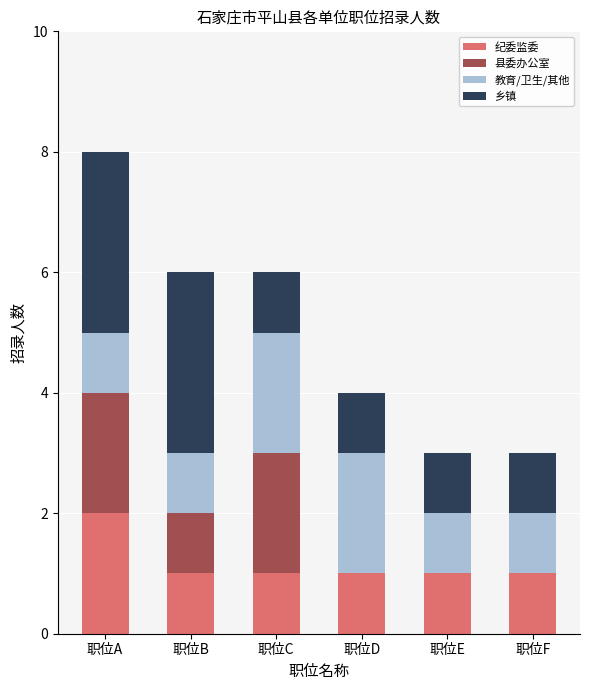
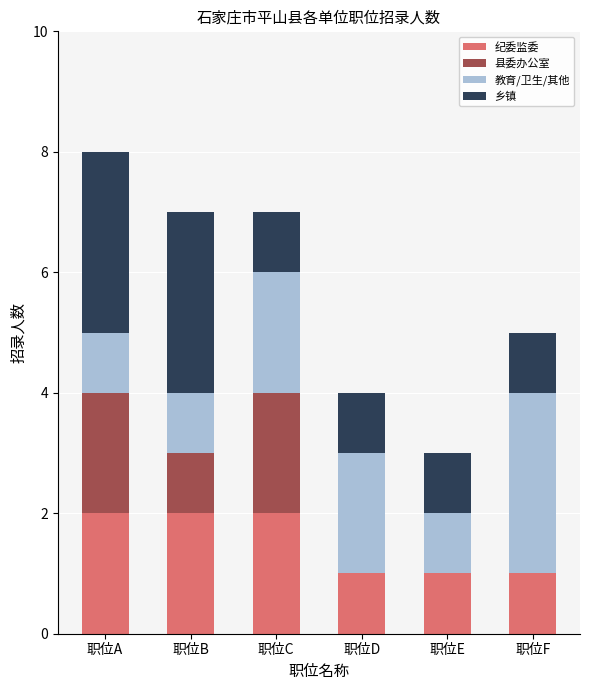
纪委监委, 职位B: 1 -> 2
纪委监委, 职位C: 1 -> 2
教育/卫生/其他, 职位F: 1 -> 3
